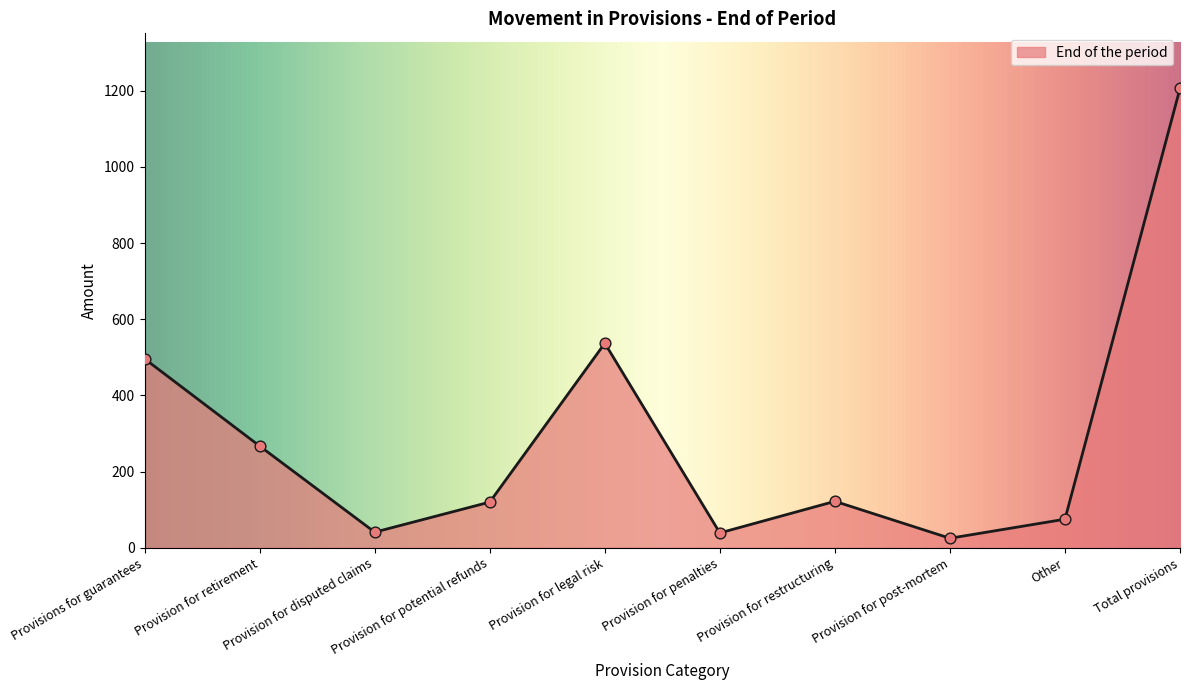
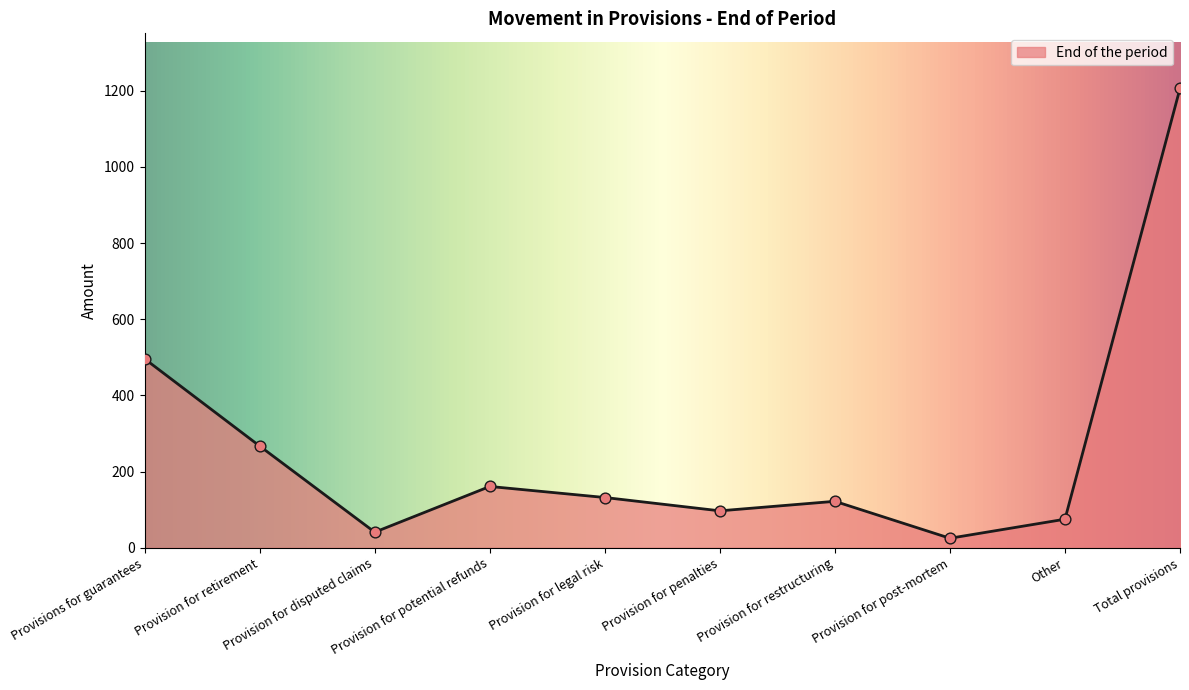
Provision for potential refunds: 120 -> 160
Provision for legal risk: 540 -> 130
Provision for penalties: 40 -> 100
